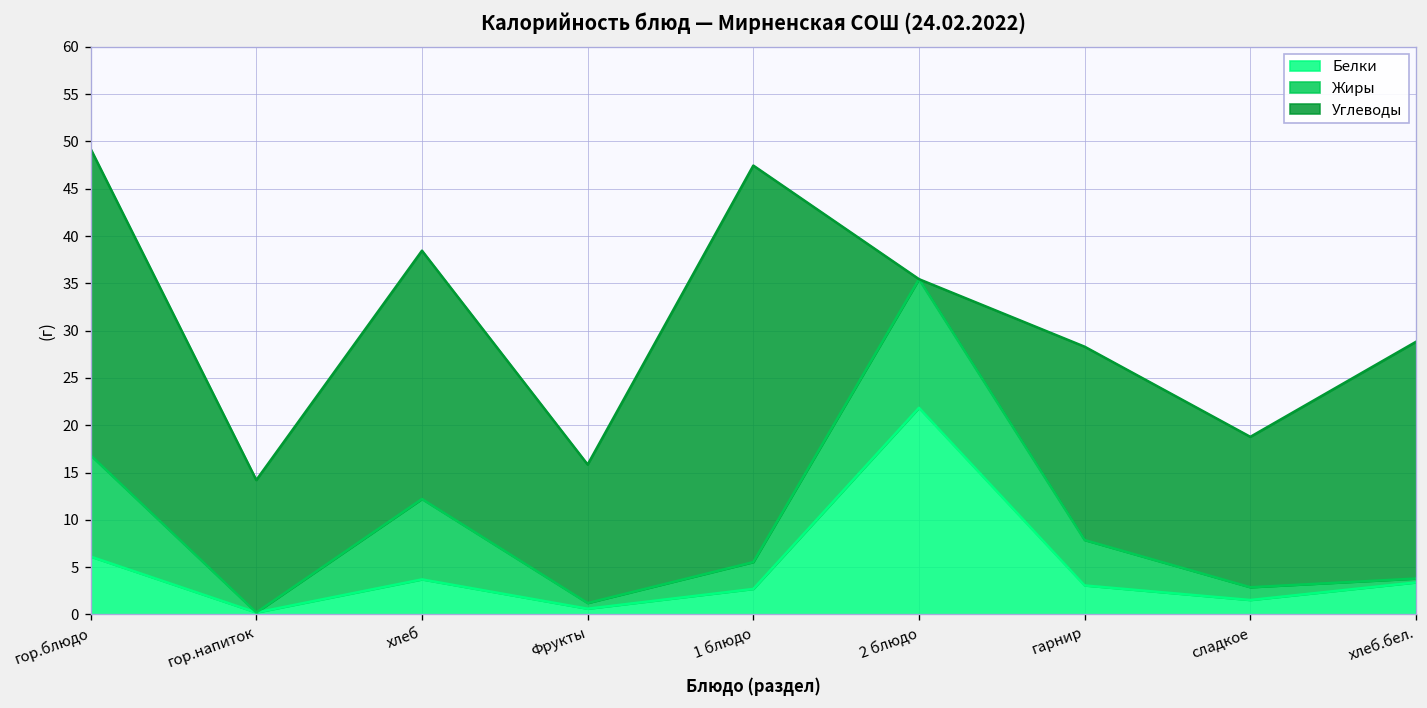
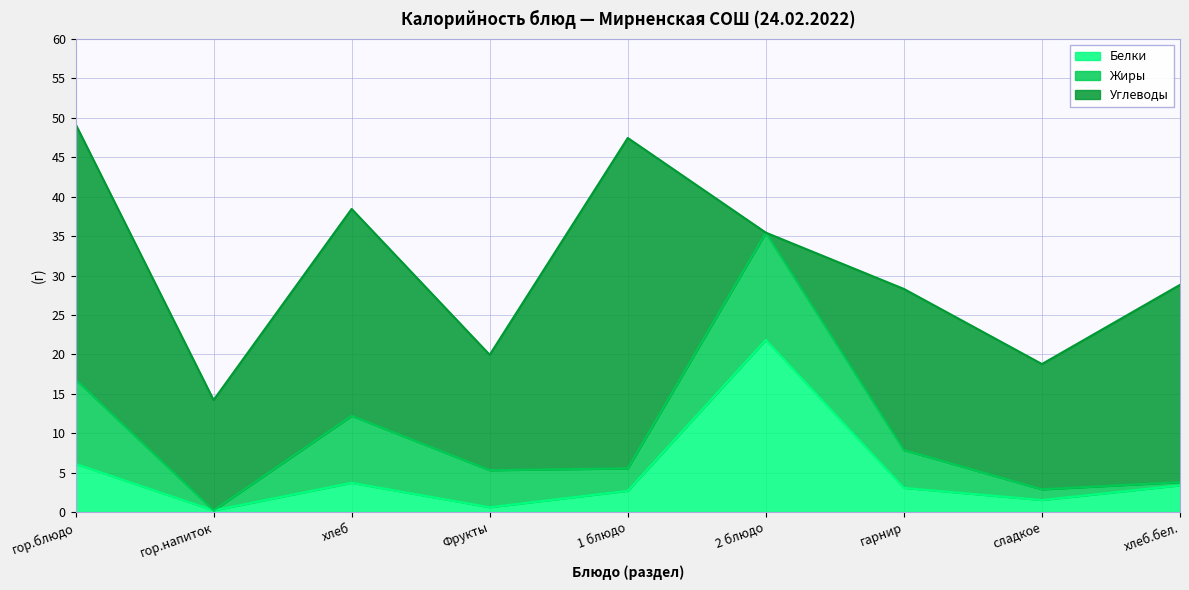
Жиры, Фрукты: 1 -> 5
